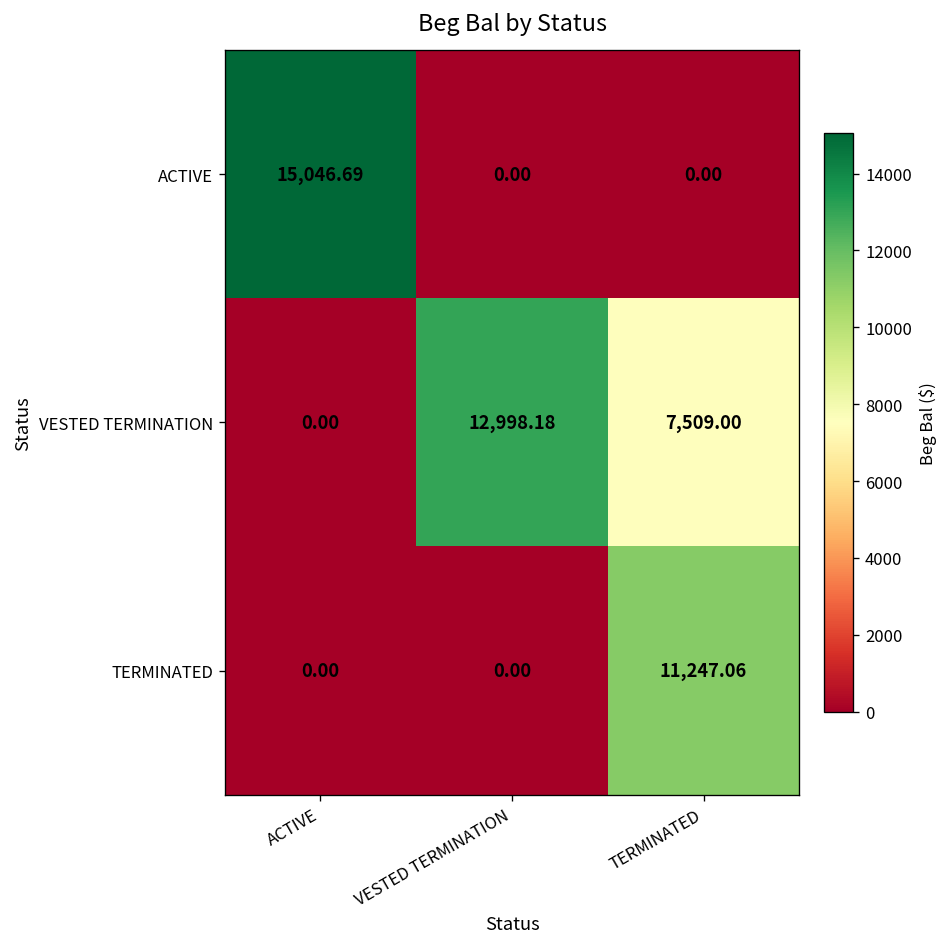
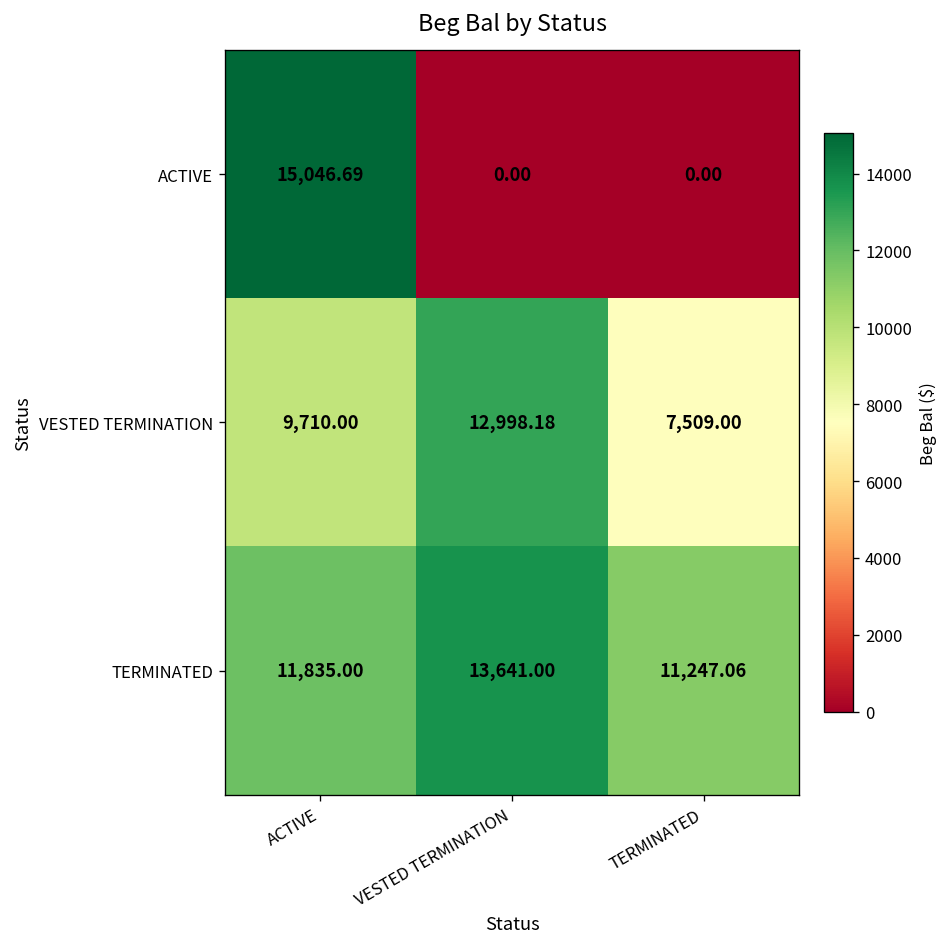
VESTED TERMINATION, ACTIVE: 0.00 -> 9,710.00
TERMINATED, ACTIVE: 0.00 -> 11,835.00
TERMINATED, VESTED TERMINATION: 0.00 -> 13,641.00
